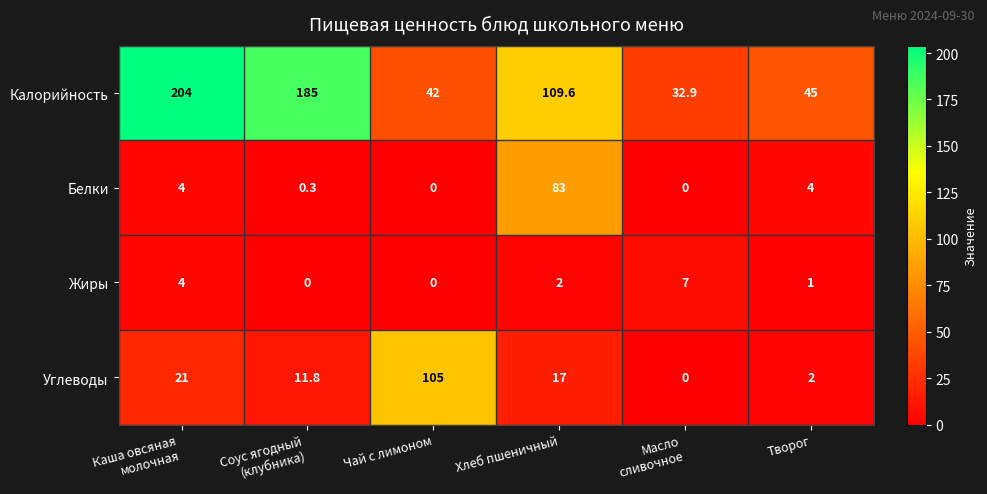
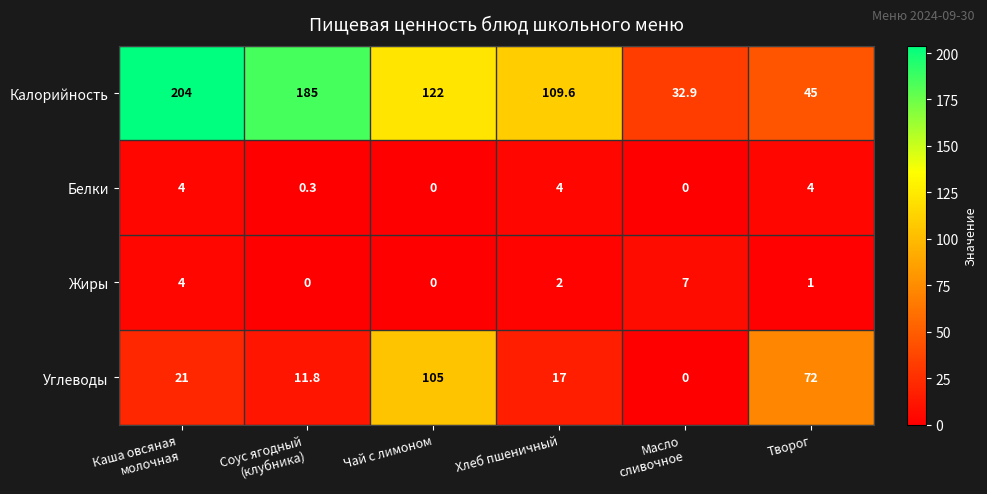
Калорийность, Чай с лимоном: 42 -> 122
Белки, Хлеб пшеничный: 83 -> 4
Углеводы, Творог: 2 -> 72
